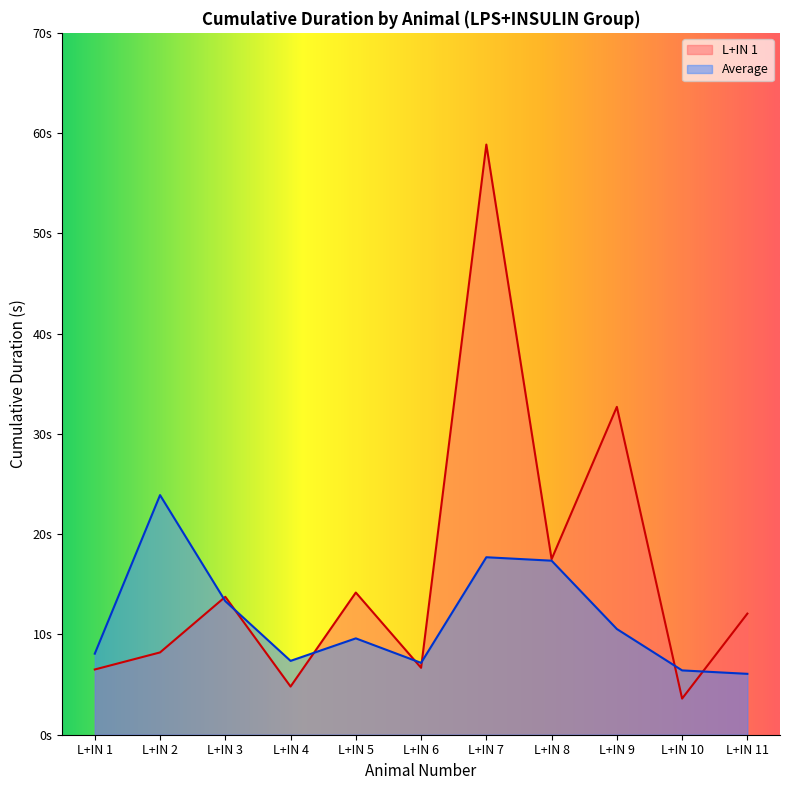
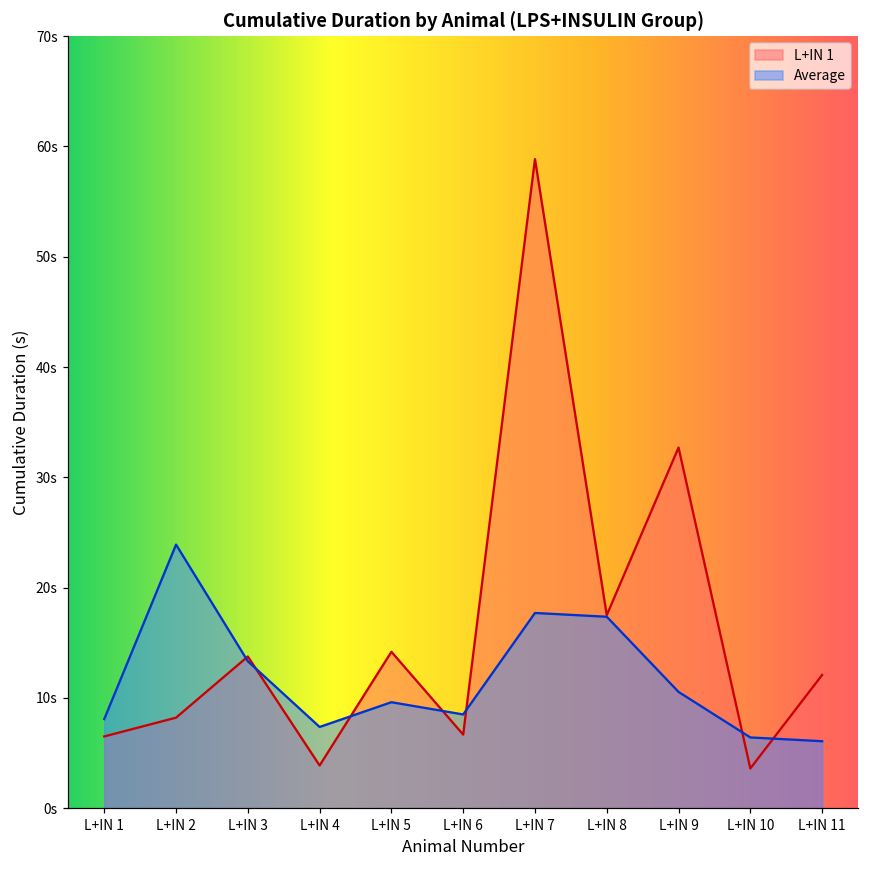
L+IN 1, L+IN 4: 4.8s -> 3.9s
Average, L+IN 6: 7.2s -> 8.5s
